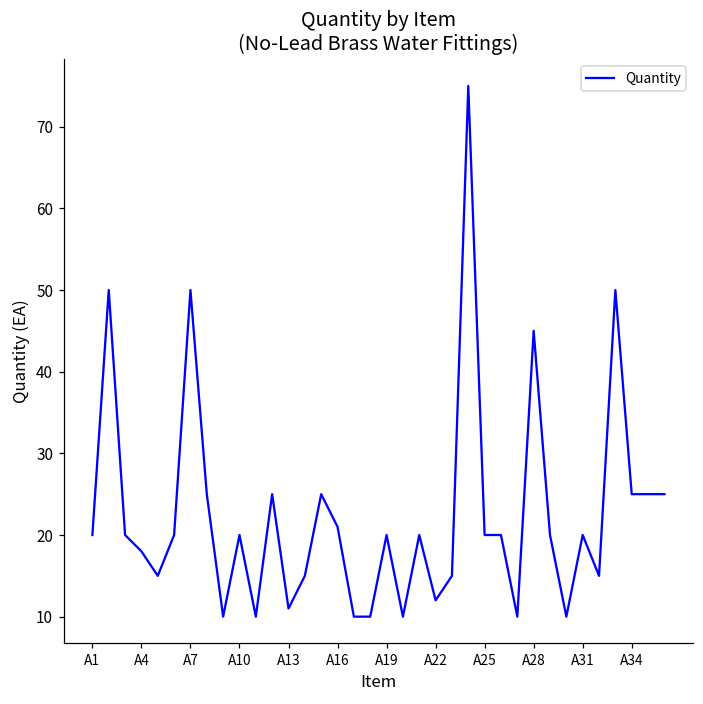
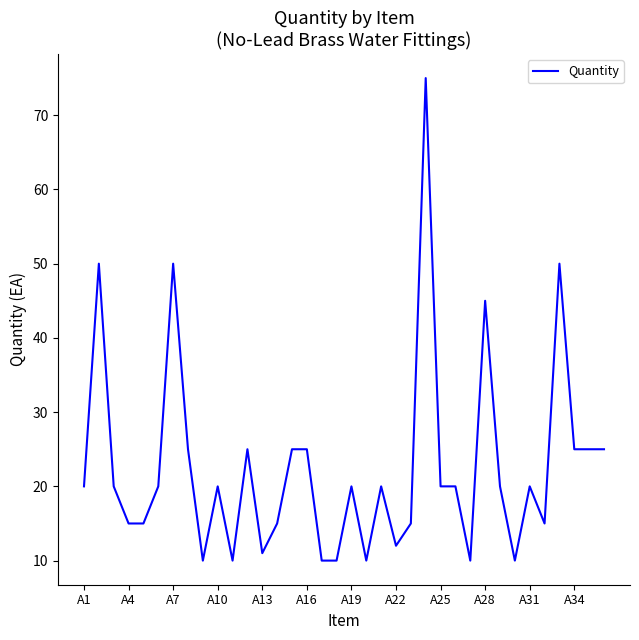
A4: 18 -> 15
A16: 21 -> 25
